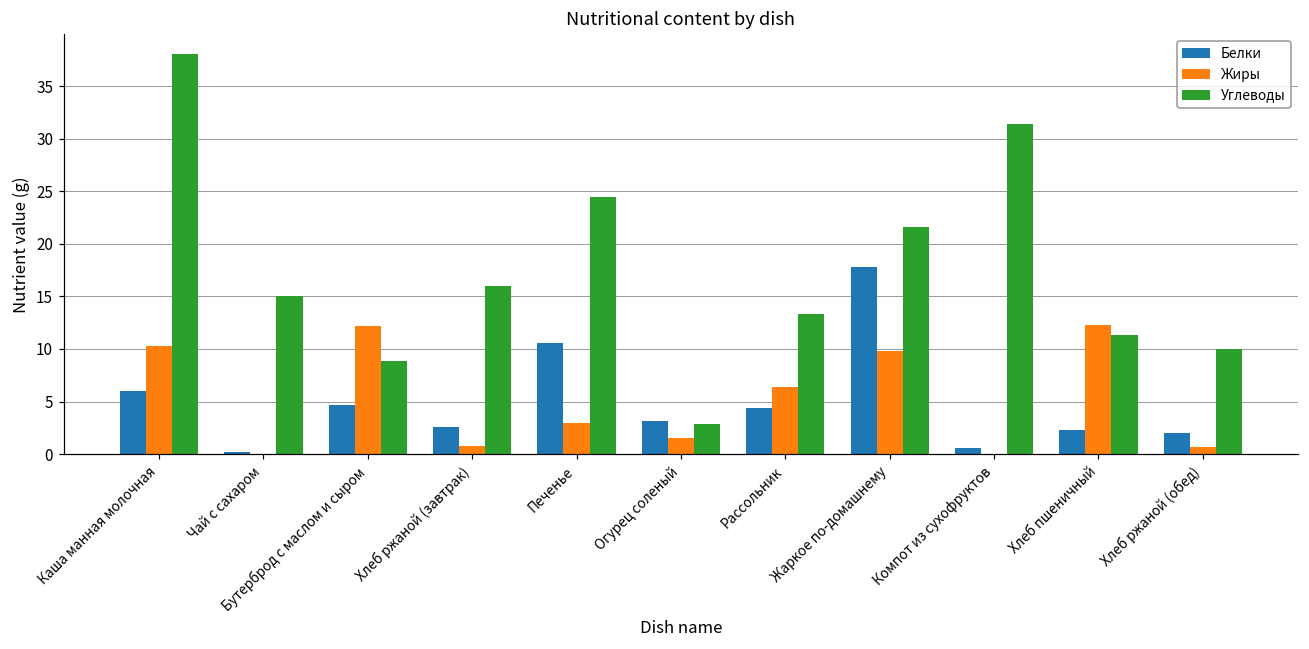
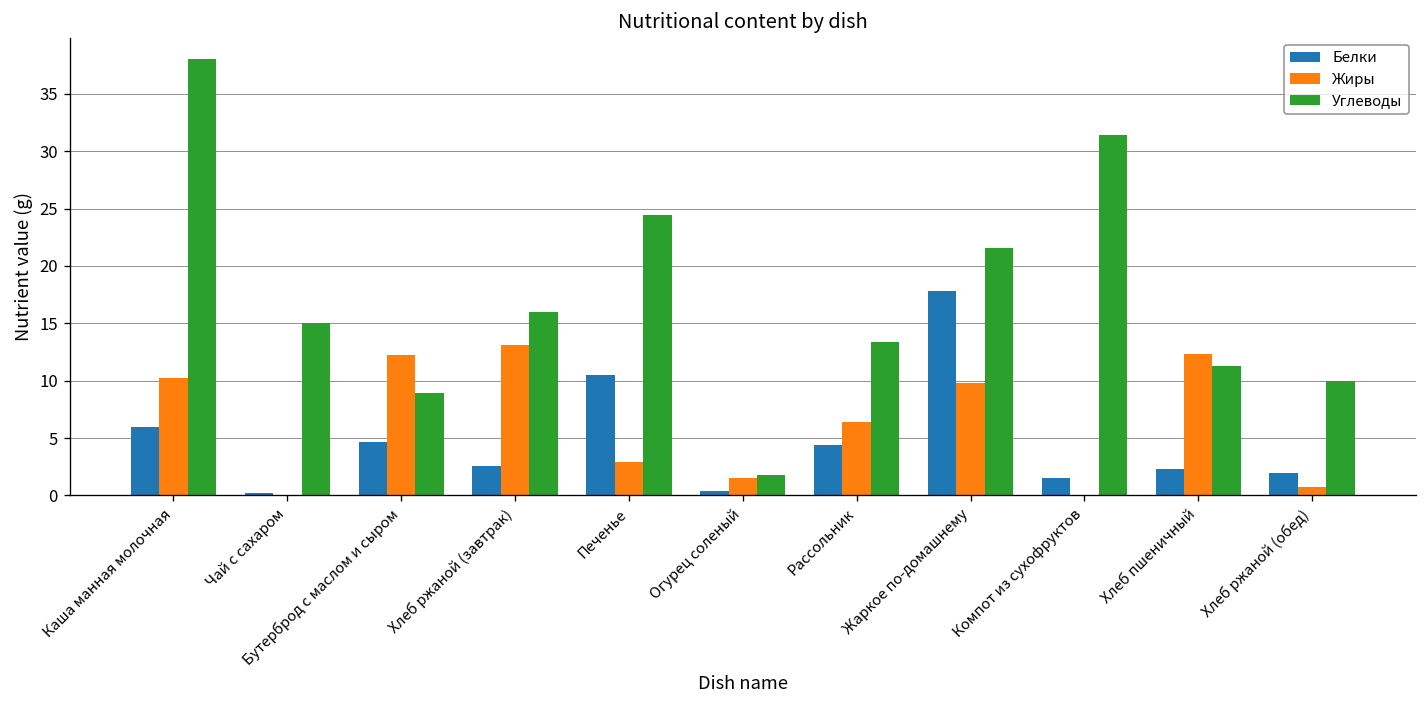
Жиры, Хлеб ржаной (завтрак): 1 -> 13
Белки, Огурец соленый: 3 -> 0
Углеводы, Огурец соленый: 3 -> 2
Белки, Компот из сухофруктов: 1 -> 2
